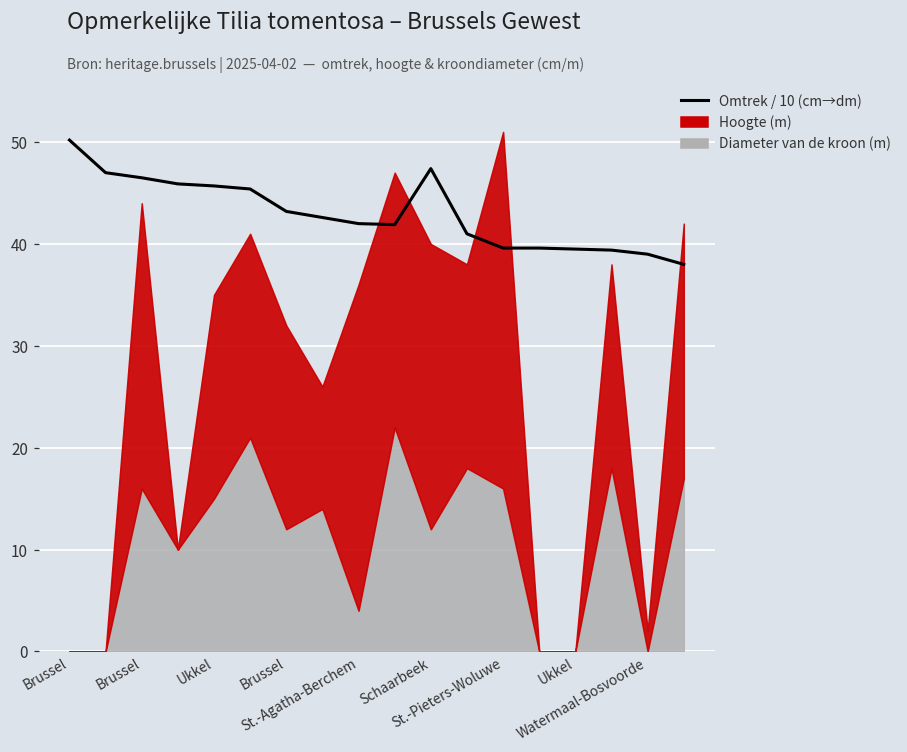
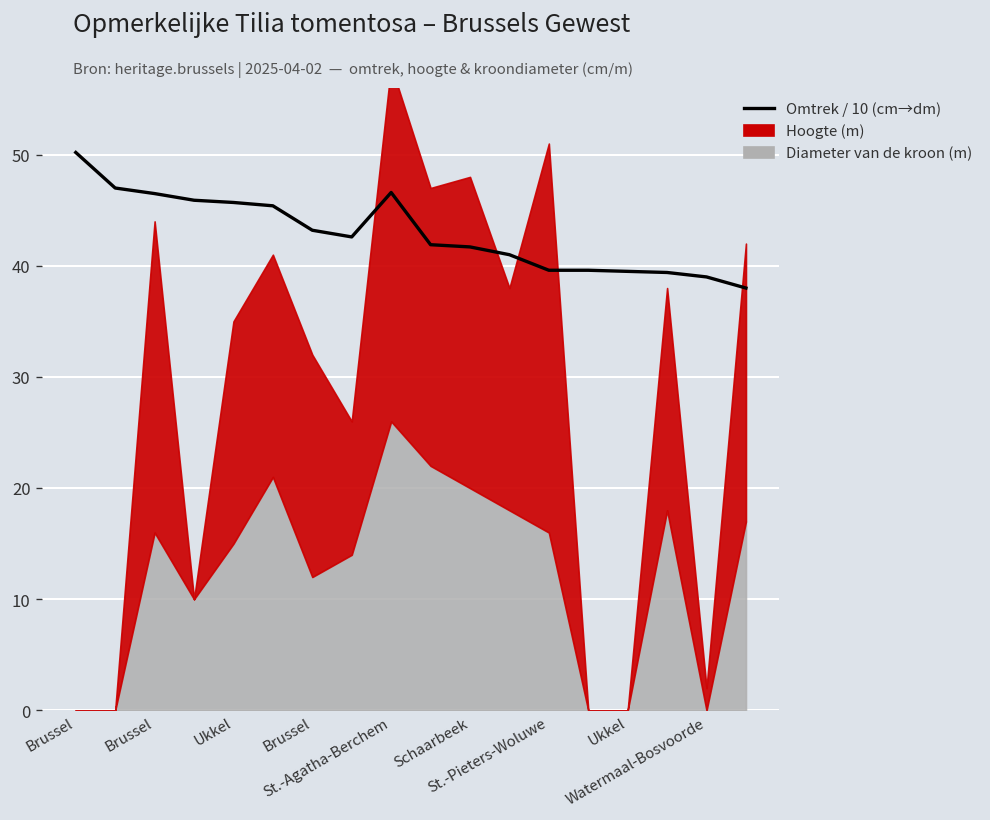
Omtrek / 10 (cm→dm), St.-Agatha-Berchem: 42 -> 47
Diameter van de kroon (m), St.-Agatha-Berchem: 4 -> 26
Omtrek / 10 (cm→dm), Schaarbeek: 47 -> 42
Diameter van de kroon (m), Schaarbeek: 12 -> 20
